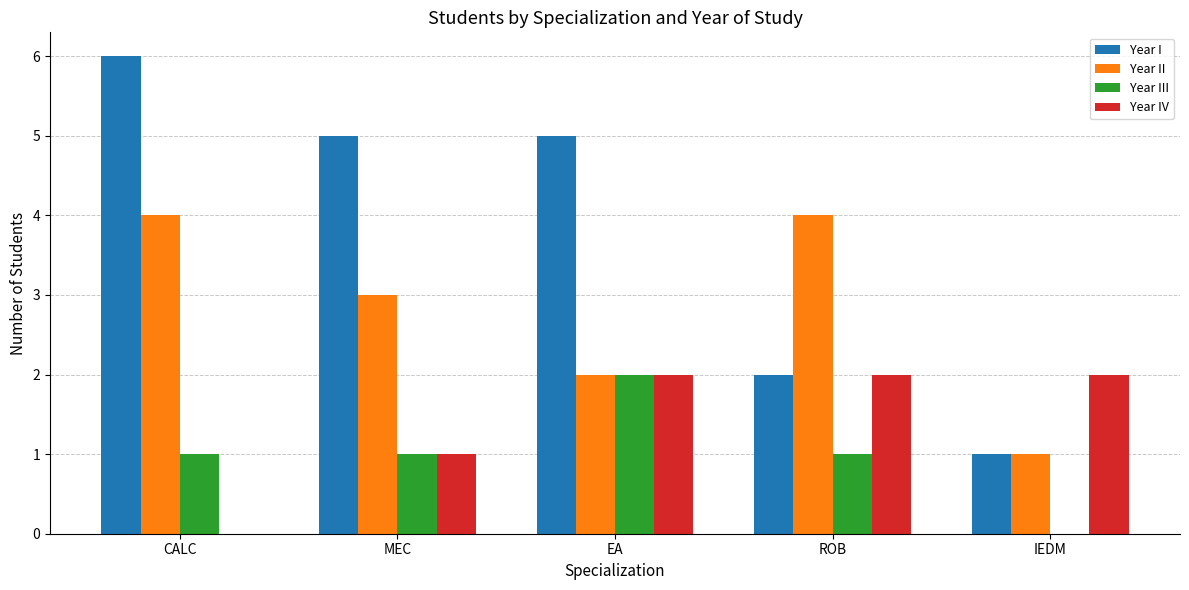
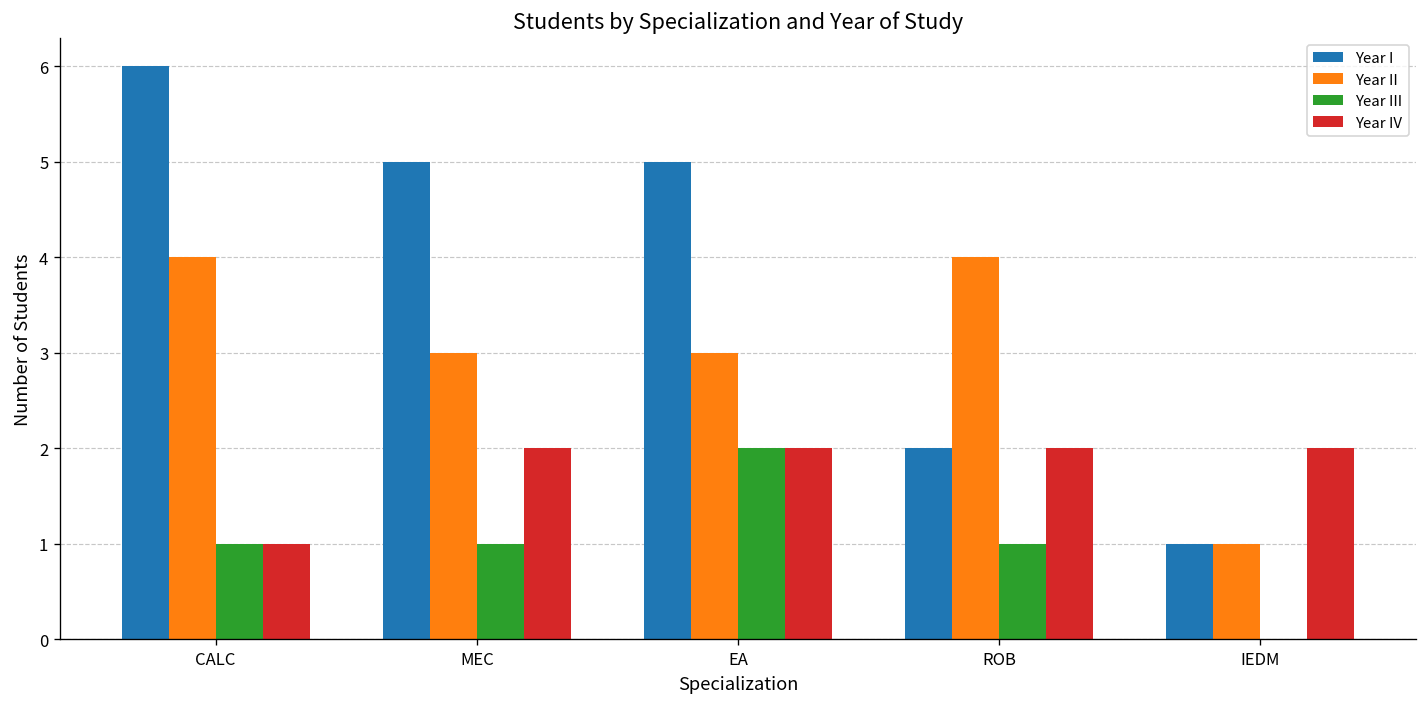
Year IV, CALC: 0 -> 1
Year IV, MEC: 1 -> 2
Year II, EA: 2 -> 3
